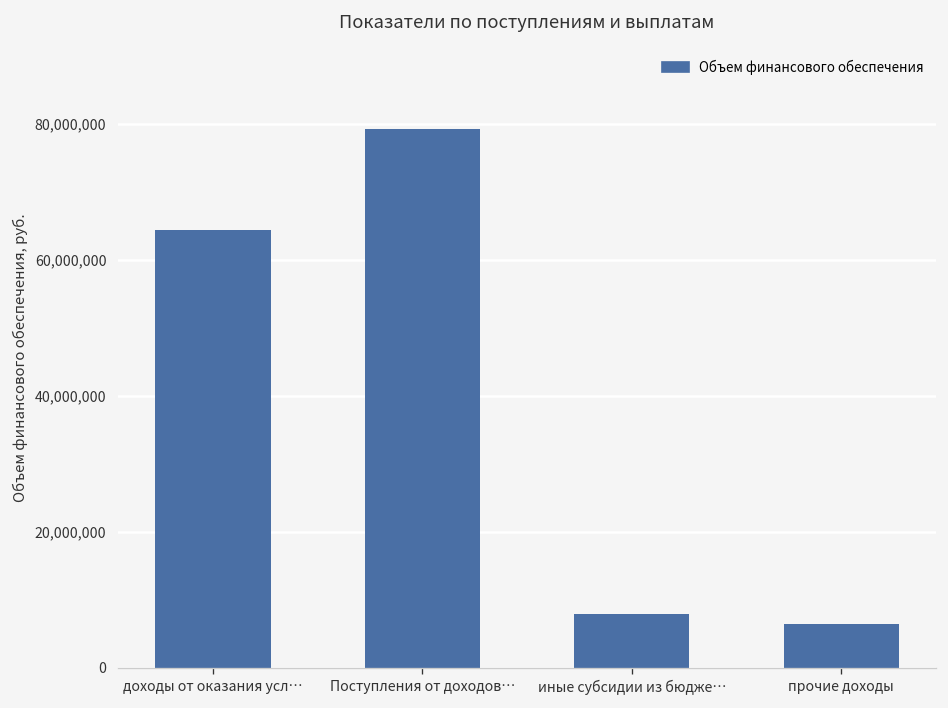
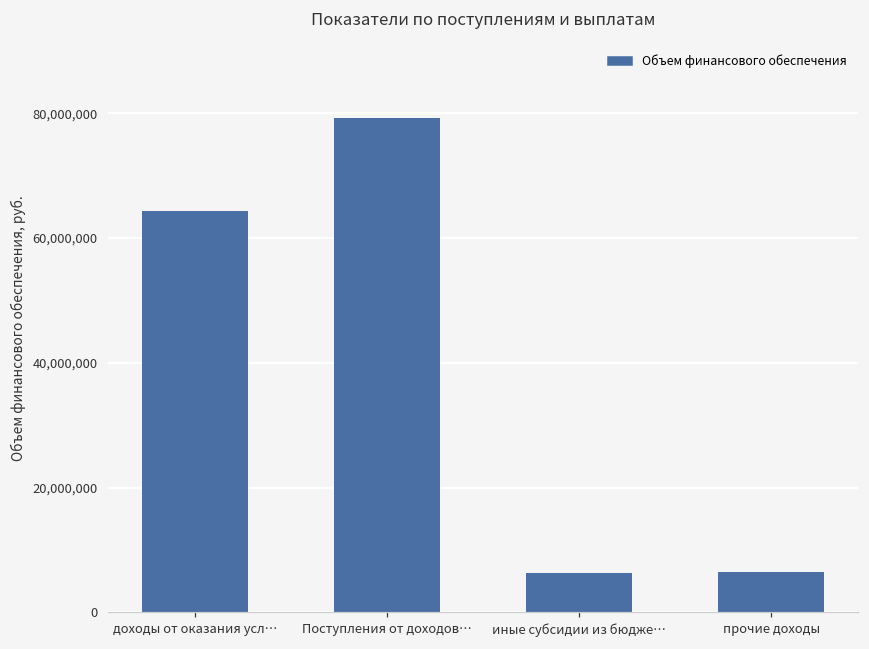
иные субсидии из бюдже…: 8,000,000 -> 6,000,000
